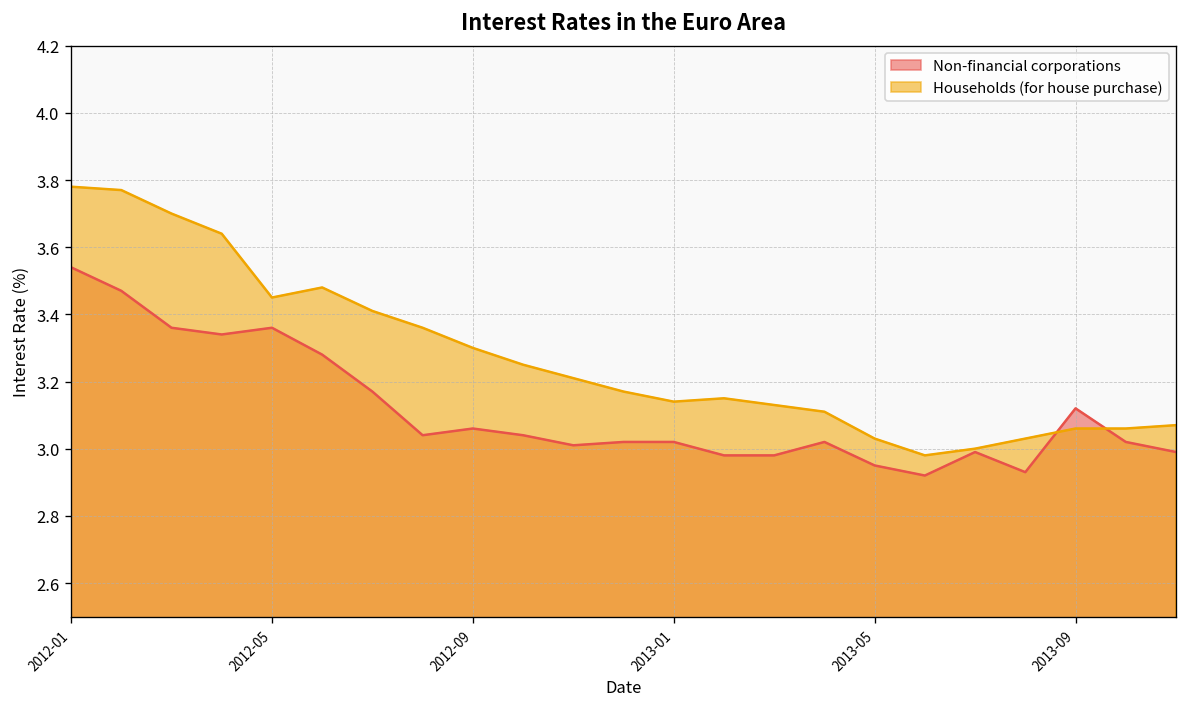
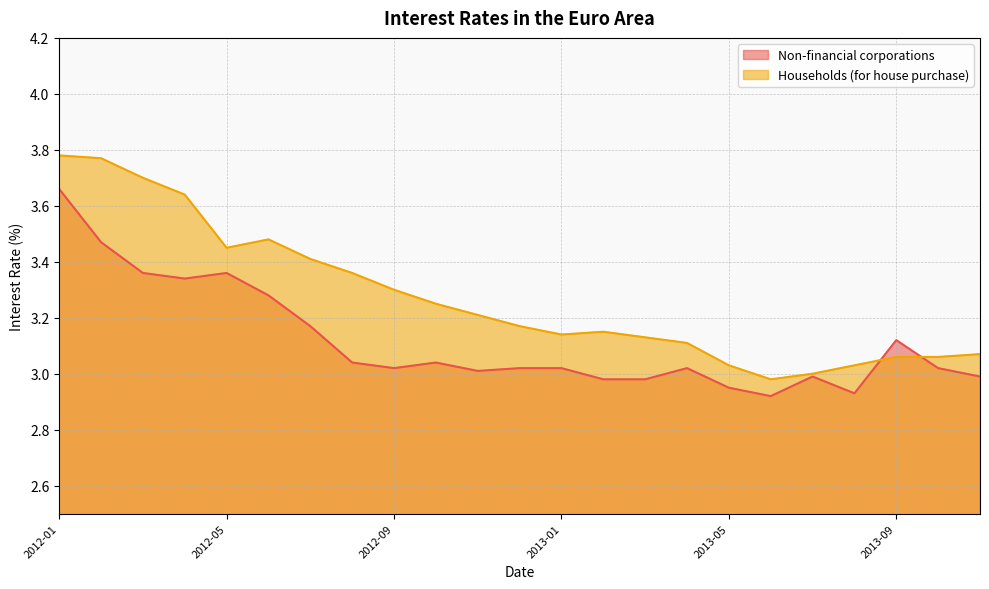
Non-financial corporations, 2012-01: 3.54 -> 3.66
Non-financial corporations, 2012-09: 3.06 -> 3.02
